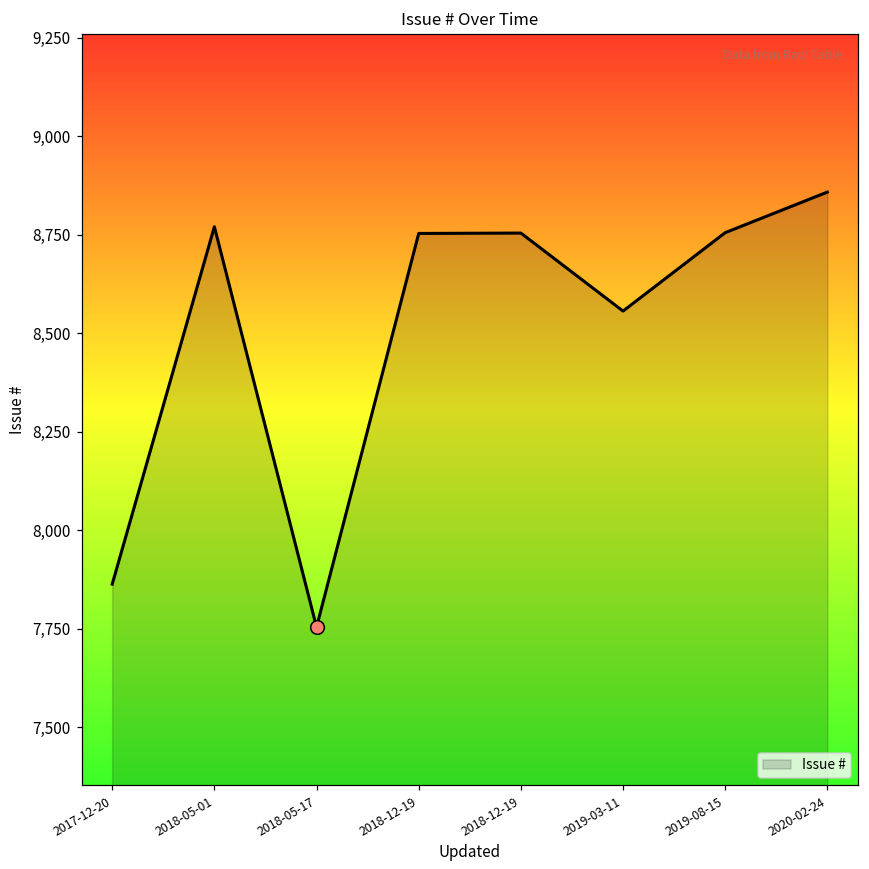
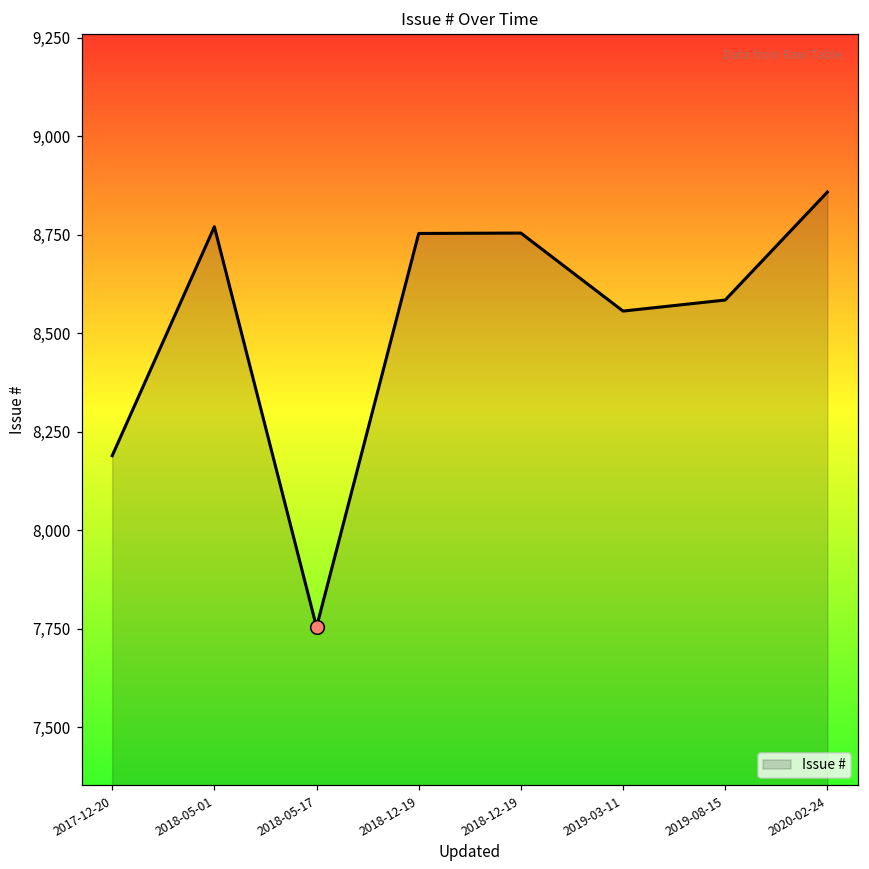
Issue #, 2017-12-20: 7,860 -> 8,190
Issue #, 2019-08-15: 8,760 -> 8,580
